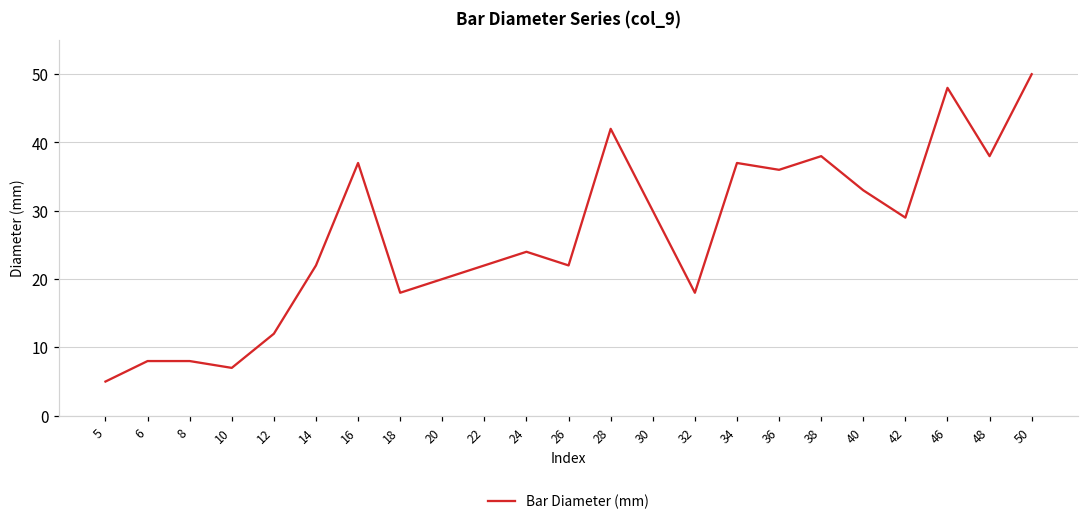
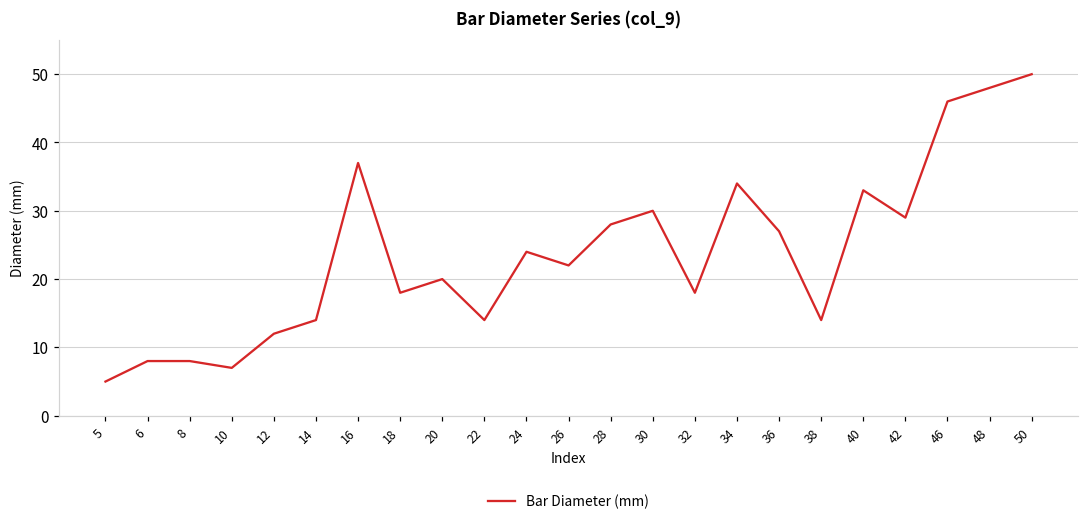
14: 22 -> 14
22: 22 -> 14
28: 42 -> 28
34: 37 -> 34
36: 36 -> 27
38: 38 -> 14
46: 48 -> 46
48: 38 -> 48
